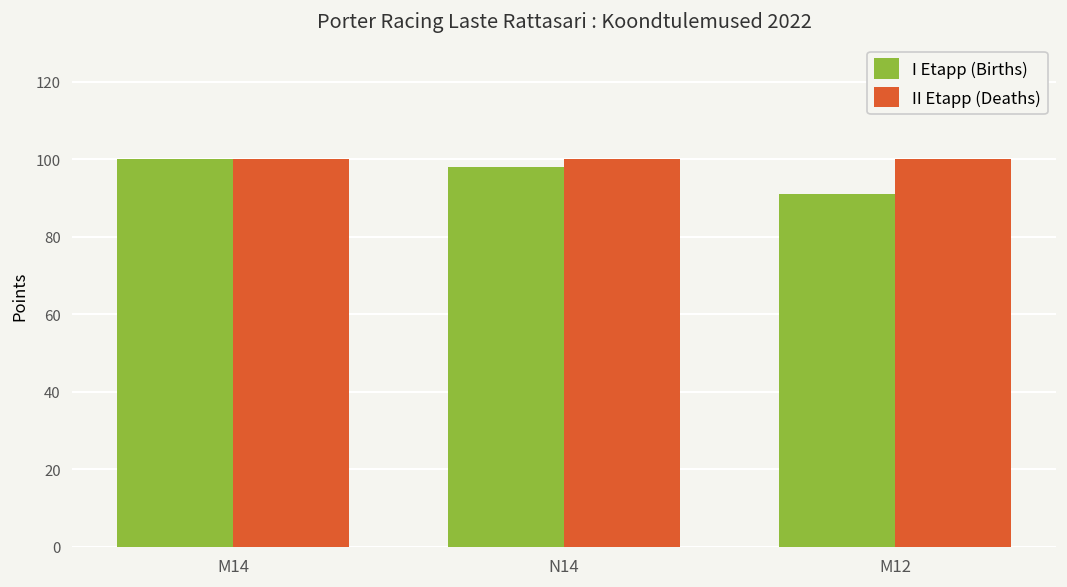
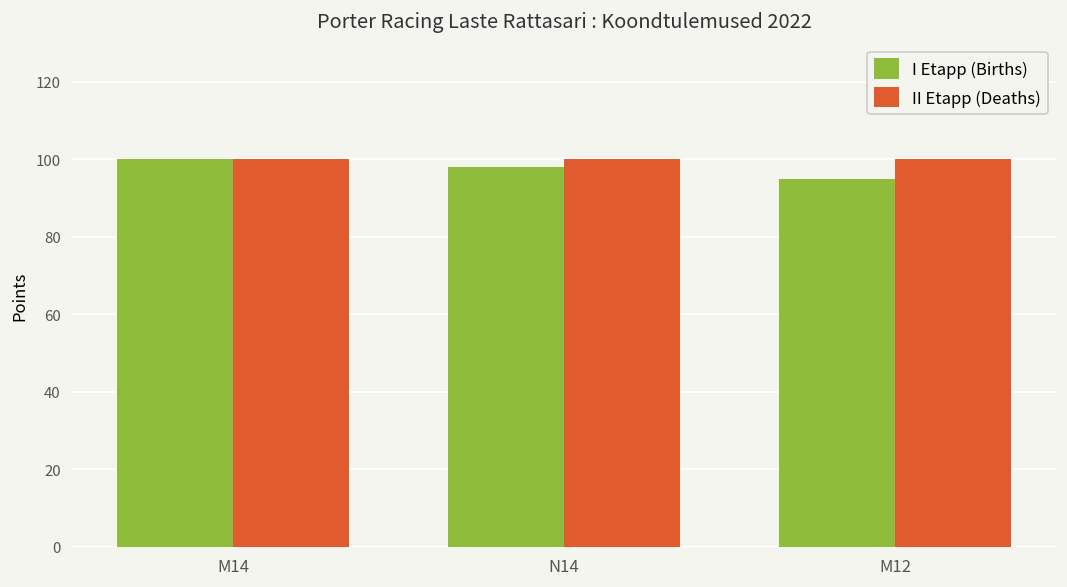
I Etapp (Births), M12: 91 -> 95
